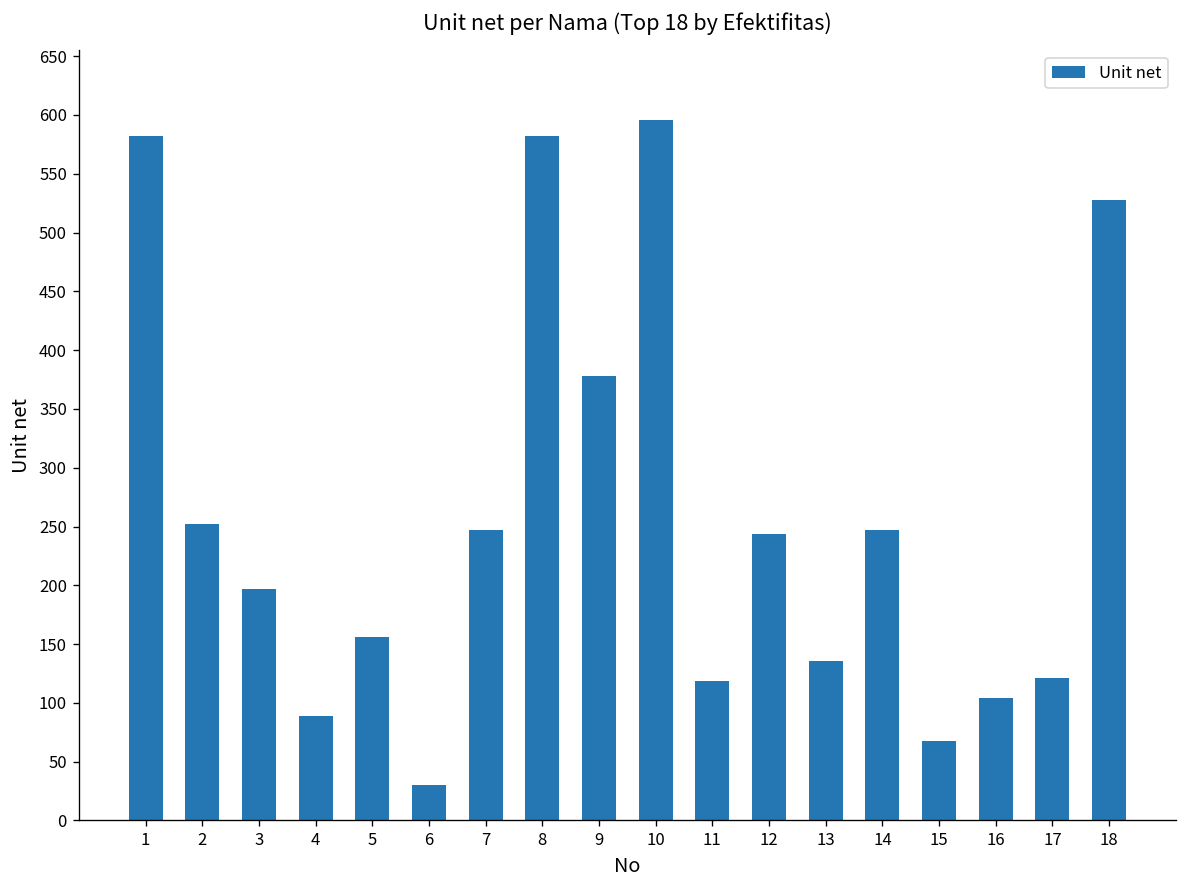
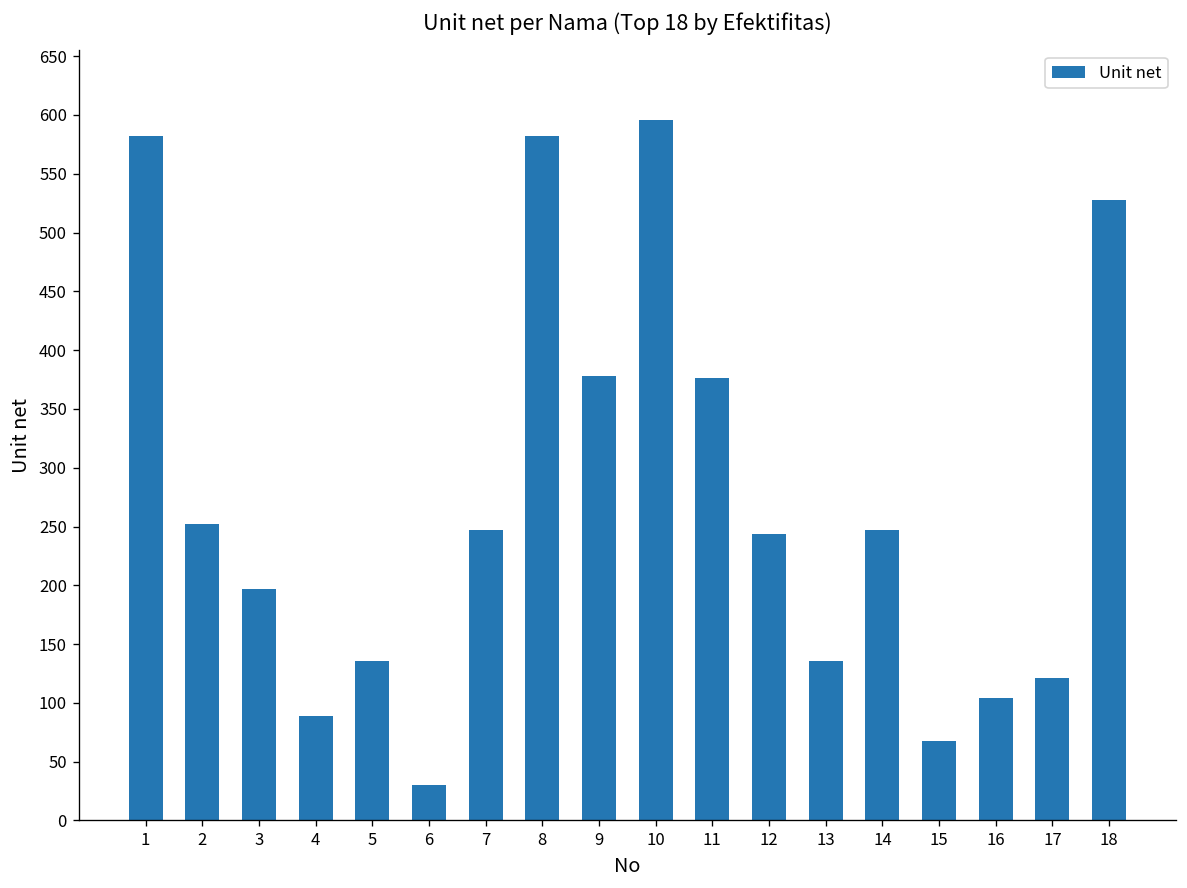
5: 160 -> 140
11: 120 -> 380
